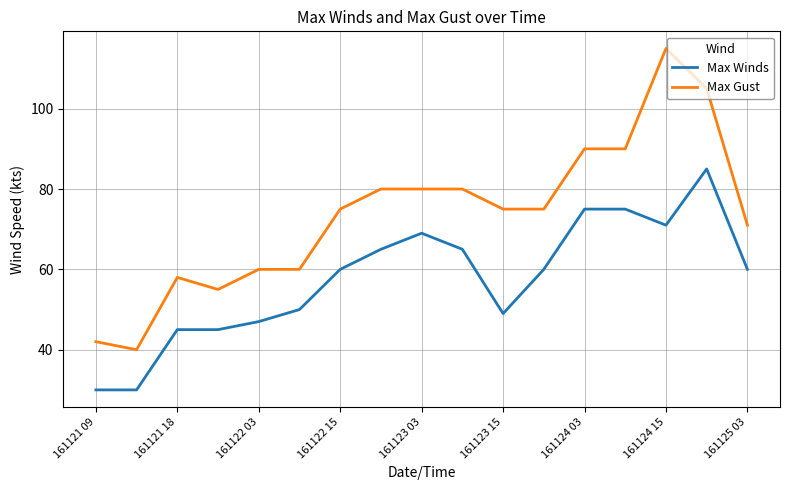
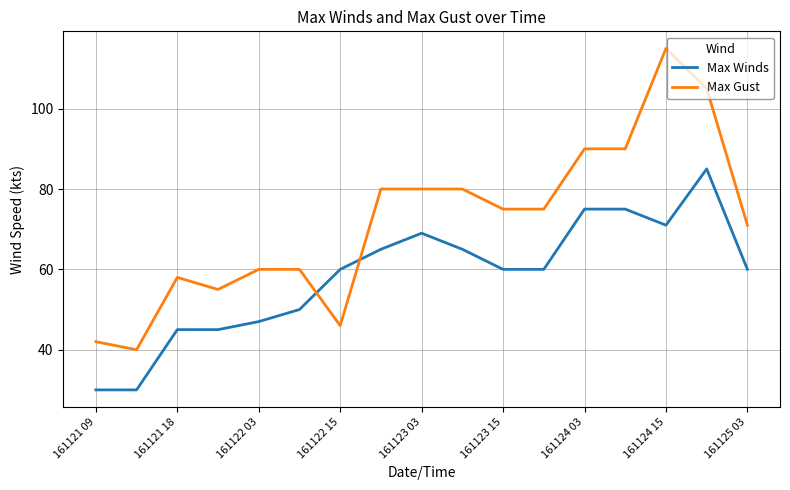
Max Gust, 161122 15: 75 -> 46
Max Winds, 161123 15: 49 -> 60
